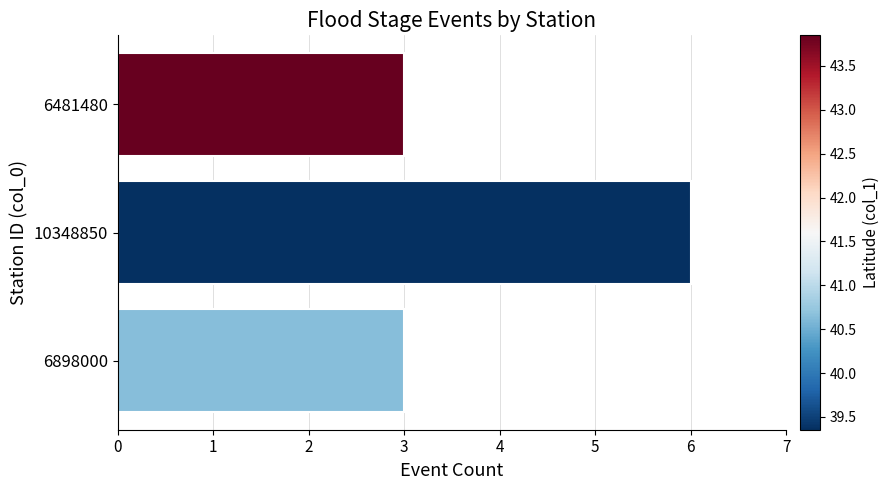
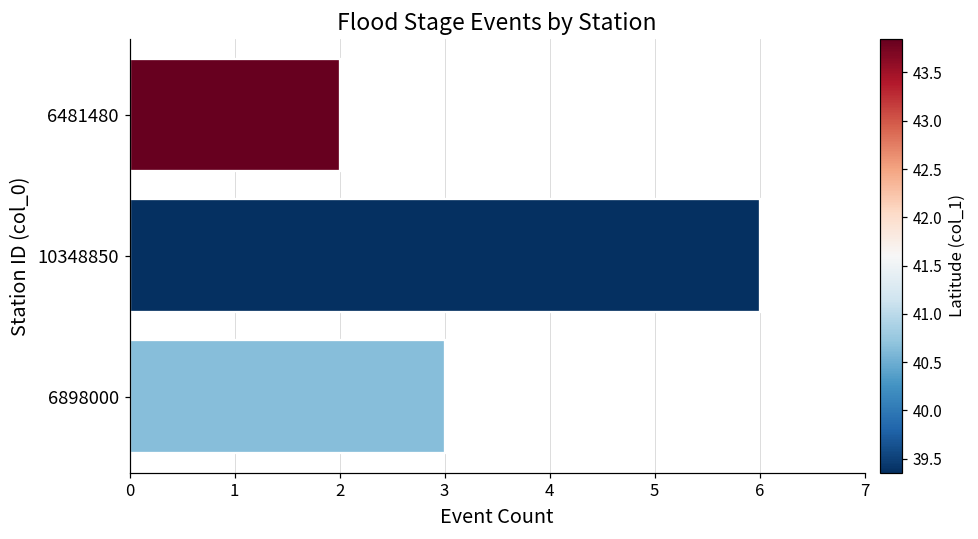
6481480: 3 -> 2
